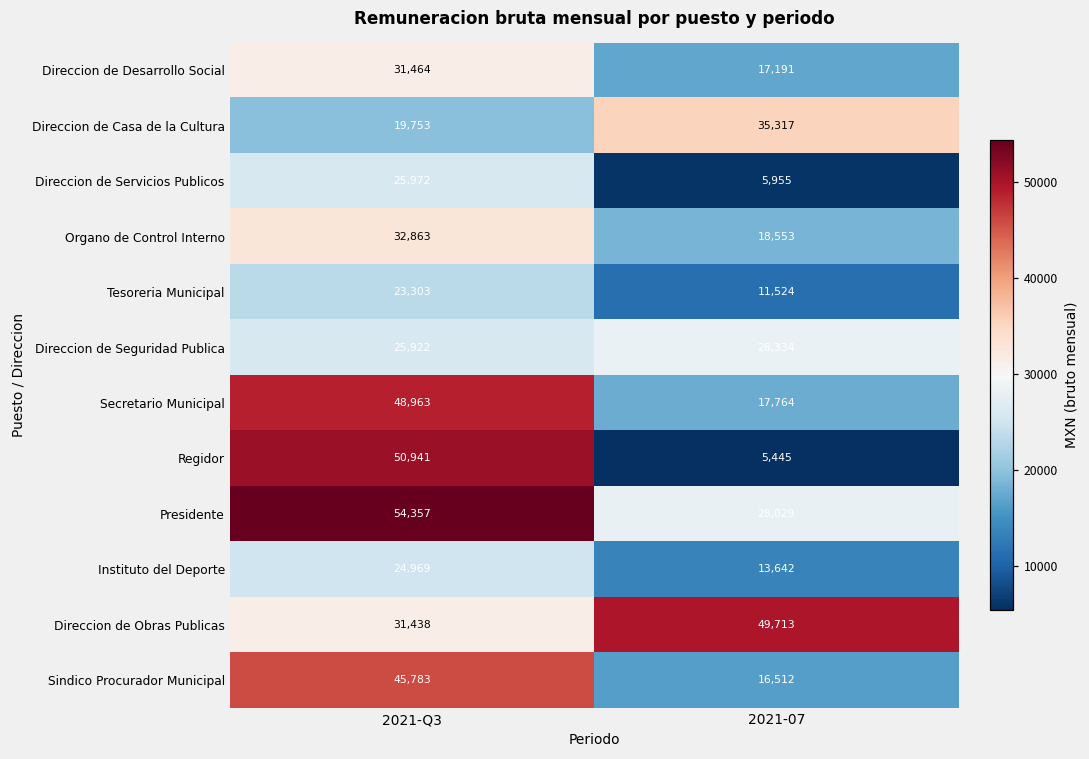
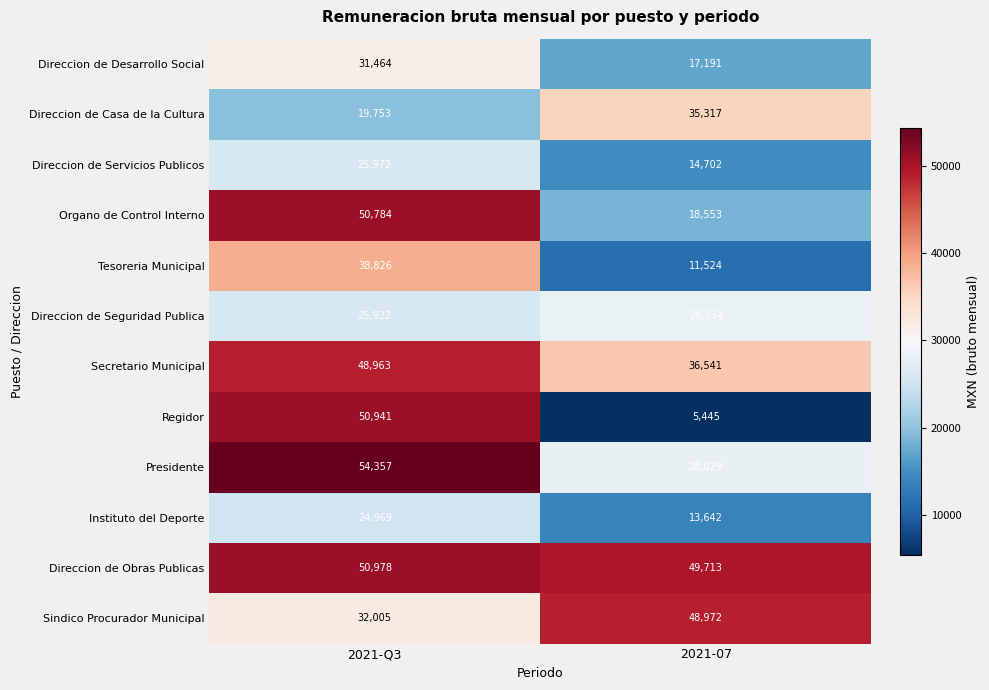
Direccion de Servicios Publicos, 2021-07: 5,955 -> 14,702
Organo de Control Interno, 2021-Q3: 32,863 -> 50,784
Tesoreria Municipal, 2021-Q3: 23,303 -> 38,826
Secretario Municipal, 2021-07: 17,764 -> 36,541
Direccion de Obras Publicas, 2021-Q3: 31,438 -> 50,978
Sindico Procurador Municipal, 2021-Q3: 45,783 -> 32,005
Sindico Procurador Municipal, 2021-07: 16,512 -> 48,972
